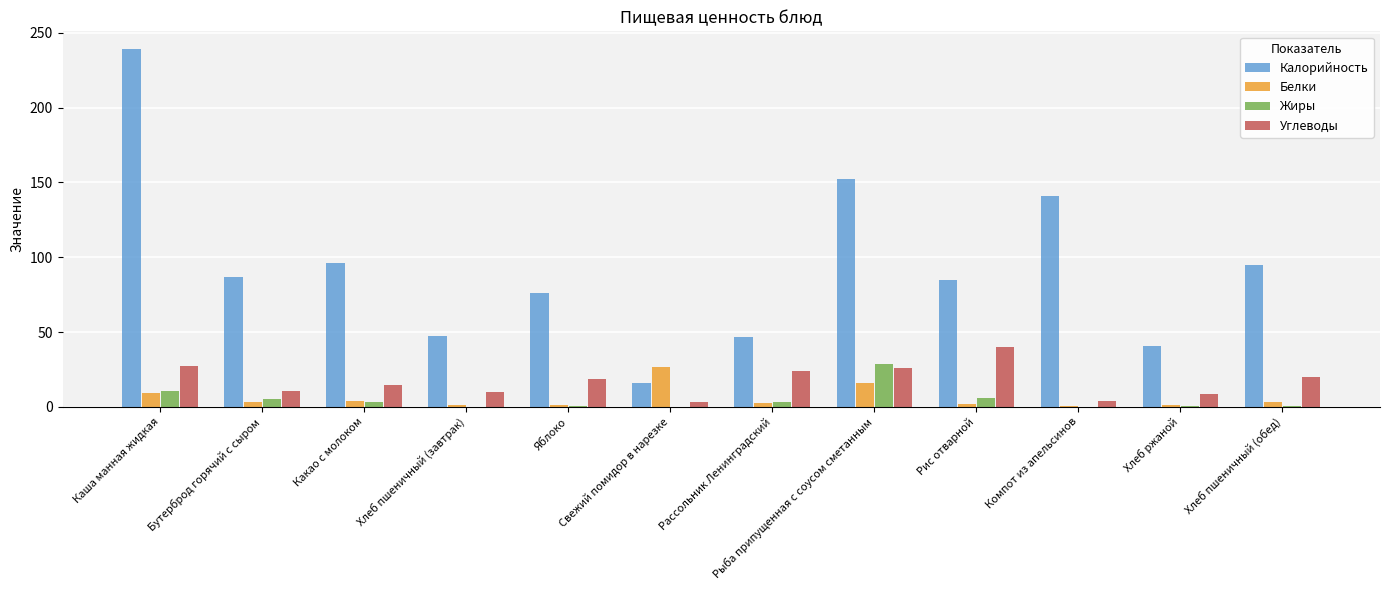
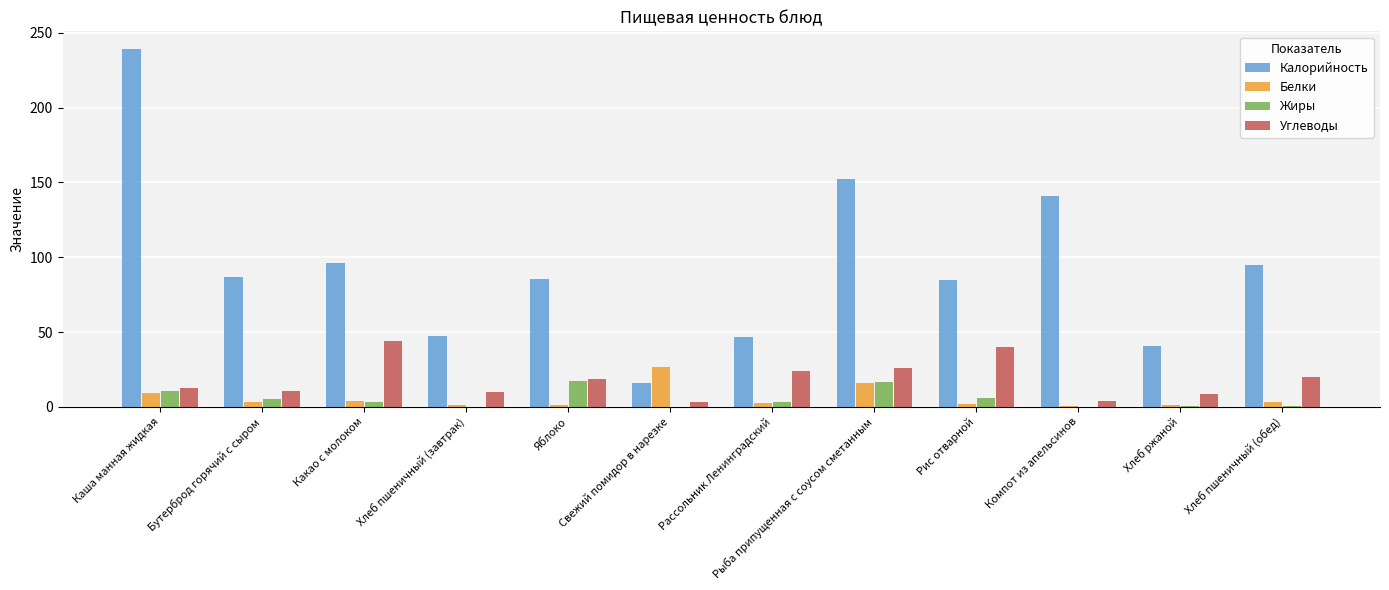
Углеводы, Каша манная жидкая: 27 -> 13
Углеводы, Какао с молоком: 14 -> 44
Калорийность, Яблоко: 76 -> 85
Жиры, Яблоко: 0 -> 17
Жиры, Рыба припущенная с соусом сметанным: 28 -> 17
